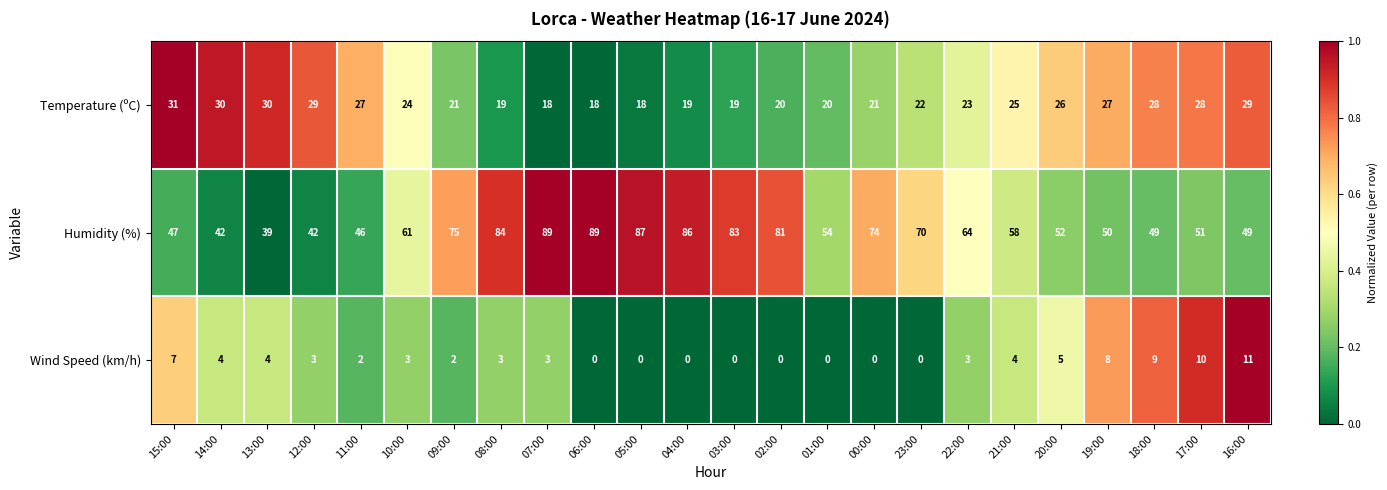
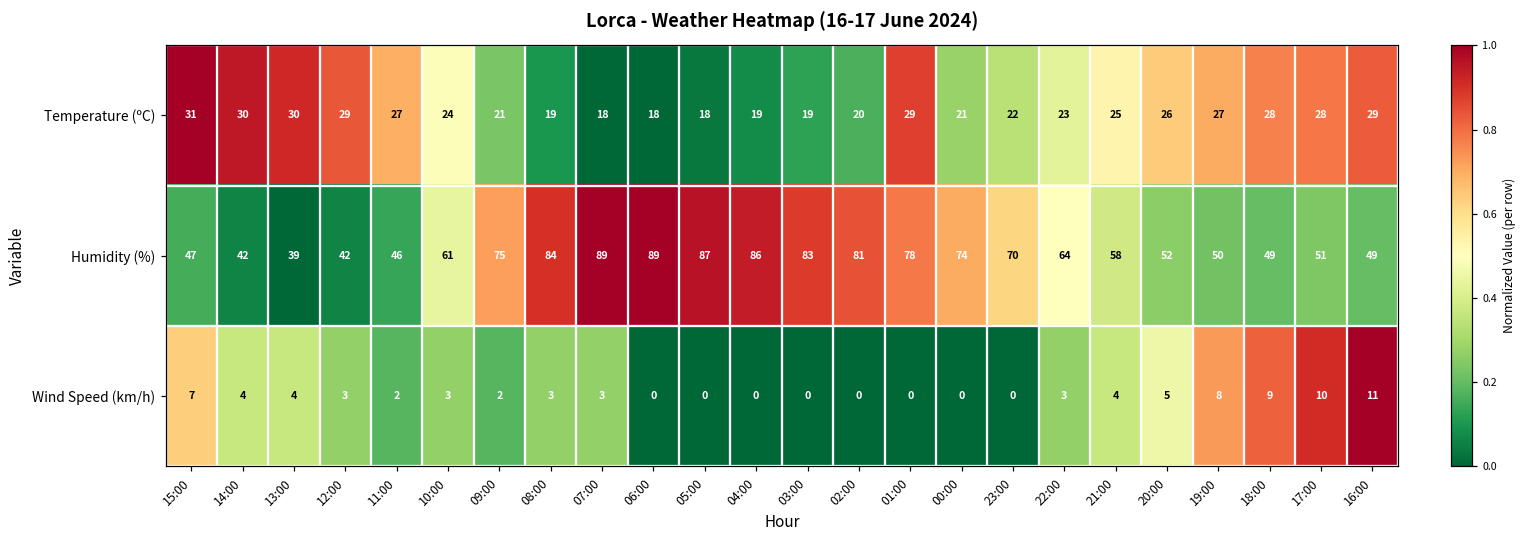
Temperature (ºC), 01:00: 20 -> 29
Humidity (%), 01:00: 54 -> 78
